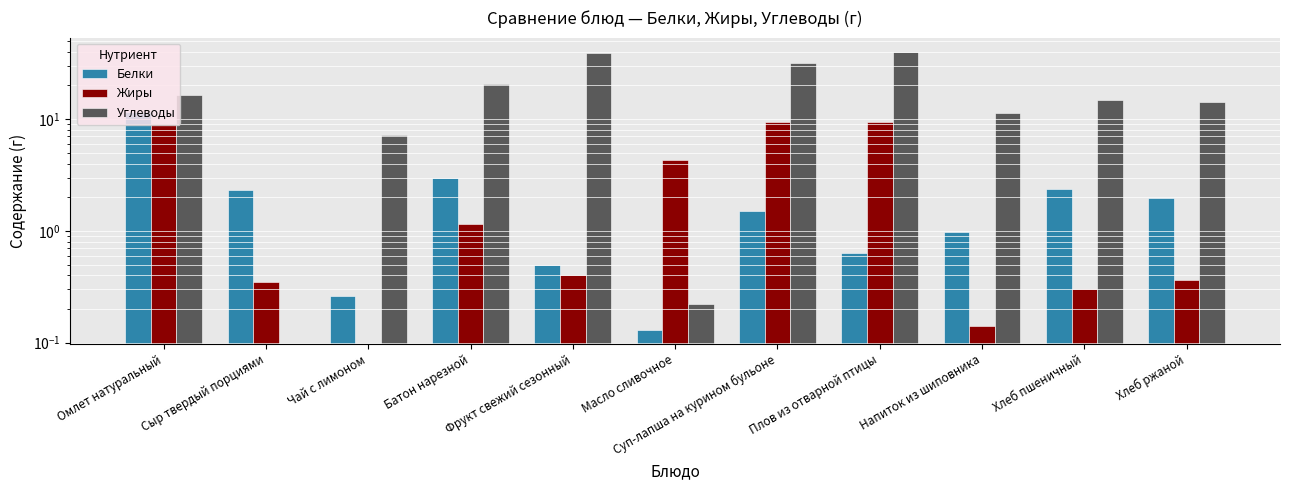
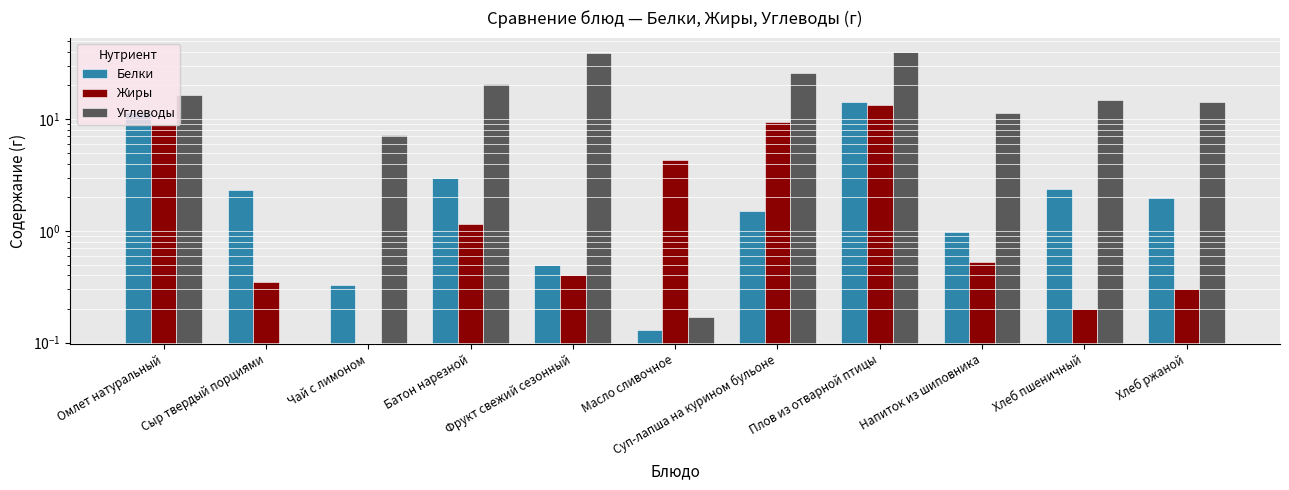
Белки, Чай с лимоном: 0.26 -> 0.33
Углеводы, Масло сливочное: 0.22 -> 0.17
Углеводы, Суп-лапша на курином бульоне: 32 -> 26
Белки, Плов из отварной птицы: 0.6 -> 14
Жиры, Плов из отварной птицы: 9 -> 13
Жиры, Напиток из шиповника: 0.14 -> 0.5
Жиры, Хлеб пшеничный: 0.3 -> 0.2
Жиры, Хлеб ржаной: 0.36 -> 0.30
